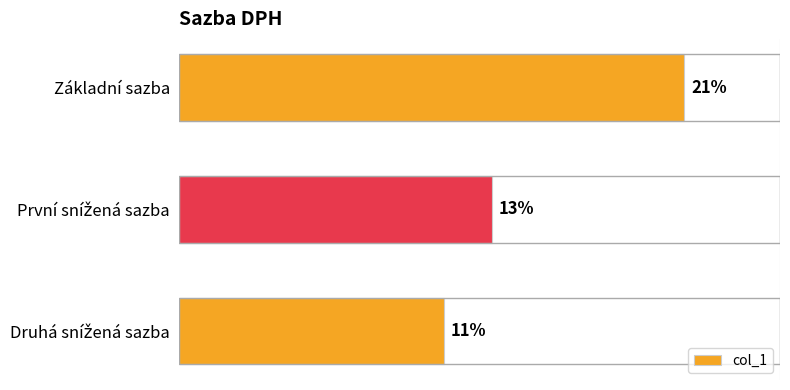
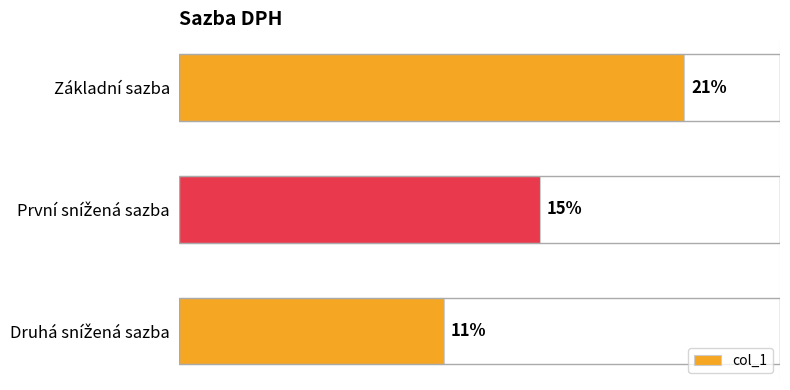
První snížená sazba: 13% -> 15%
